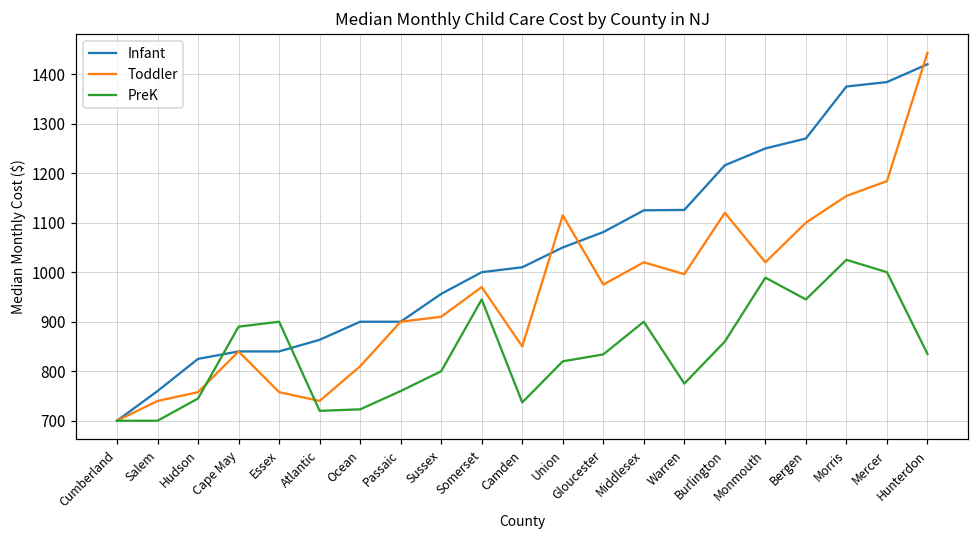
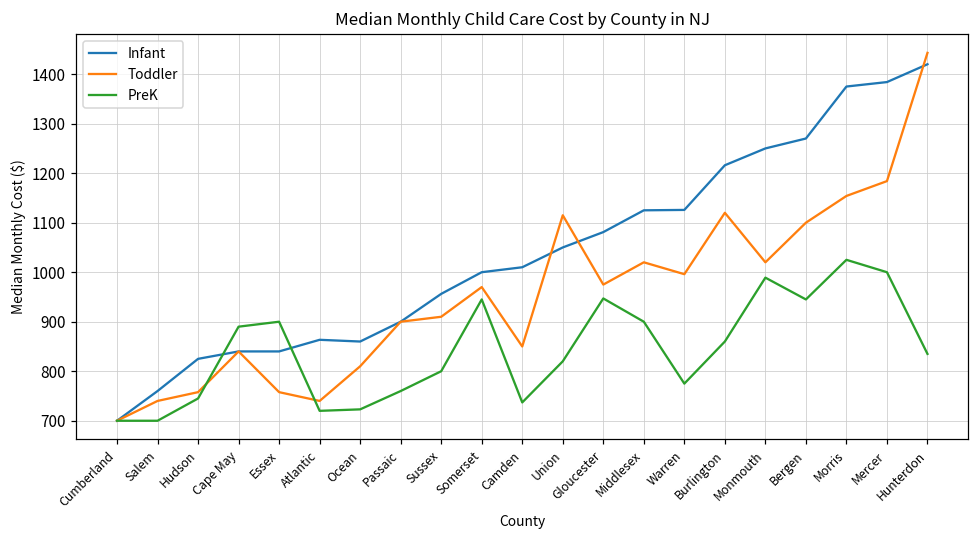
Infant, Ocean: 900 -> 860
PreK, Gloucester: 830 -> 950
